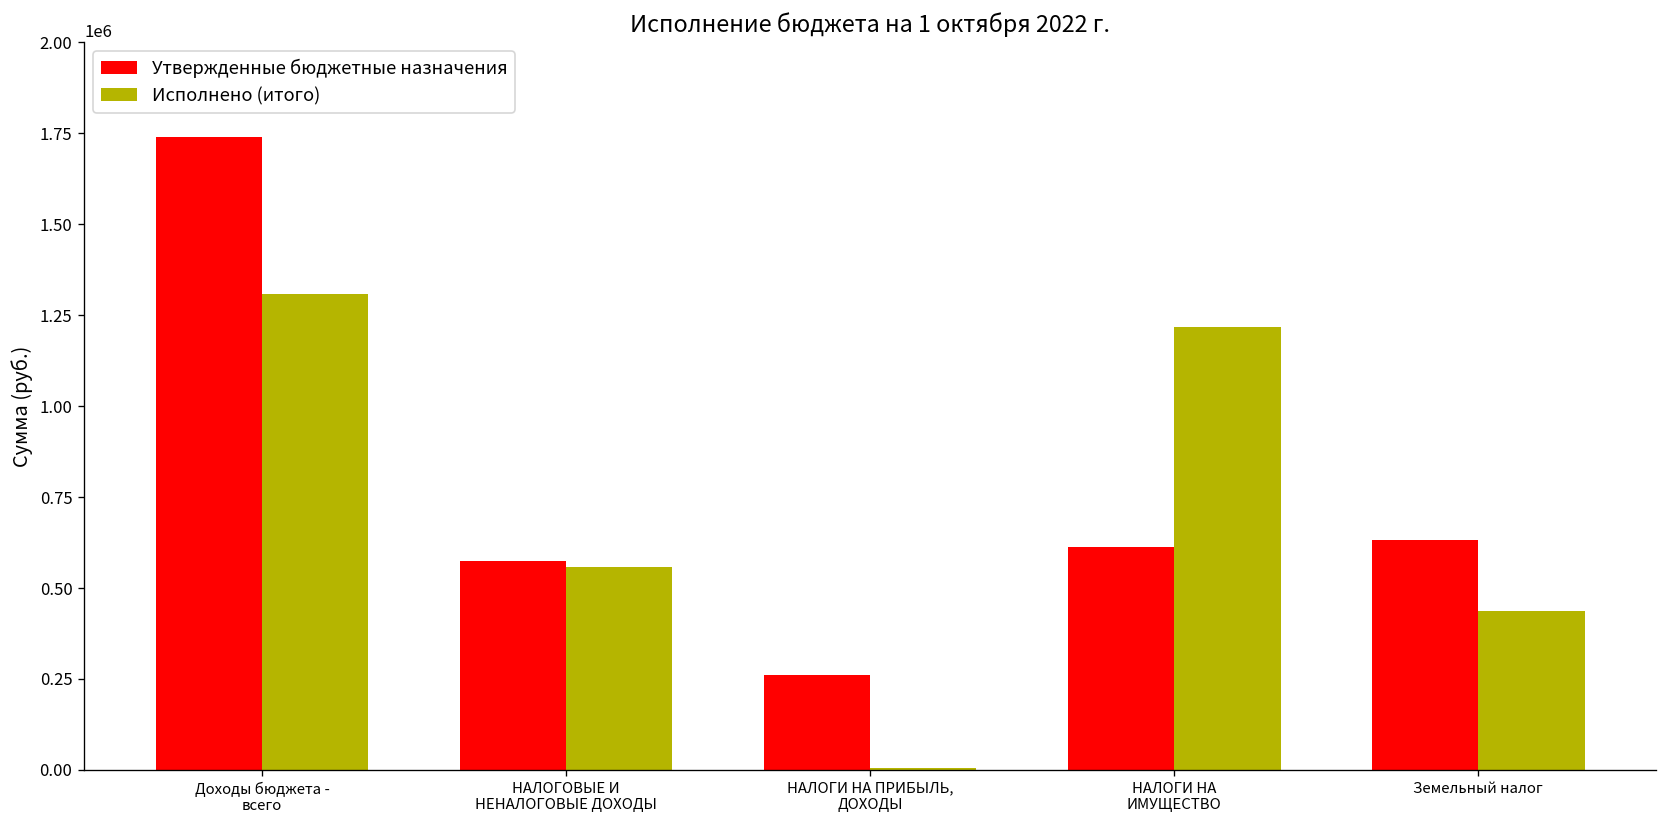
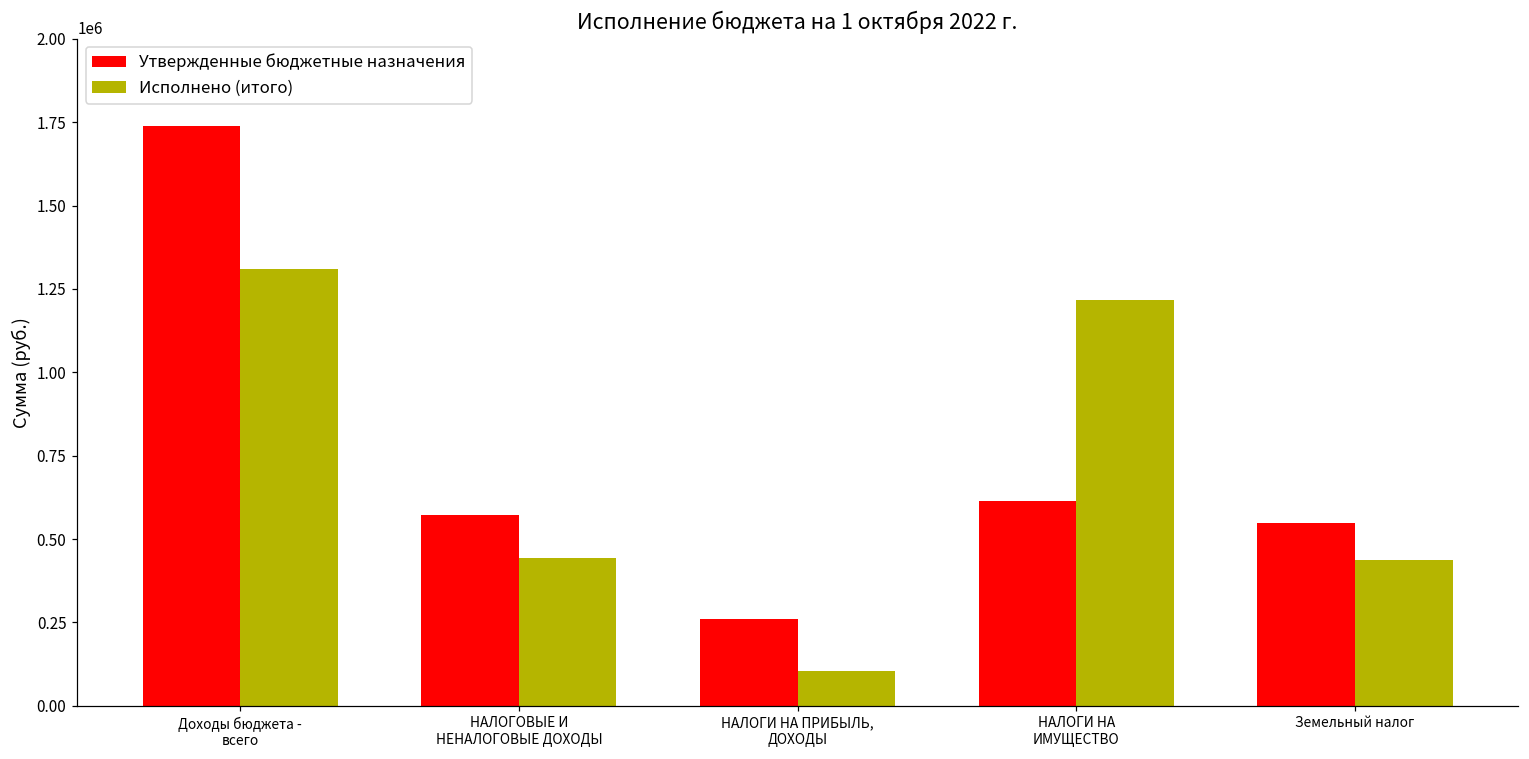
Исполнено (итого), НАЛОГОВЫЕ И НЕНАЛОГОВЫЕ ДОХОДЫ: 560000 -> 440000
Исполнено (итого), НАЛОГИ НА ПРИБЫЛЬ, ДОХОДЫ: 10000 -> 100000
Утвержденные бюджетные назначения, Земельный налог: 630000 -> 550000
